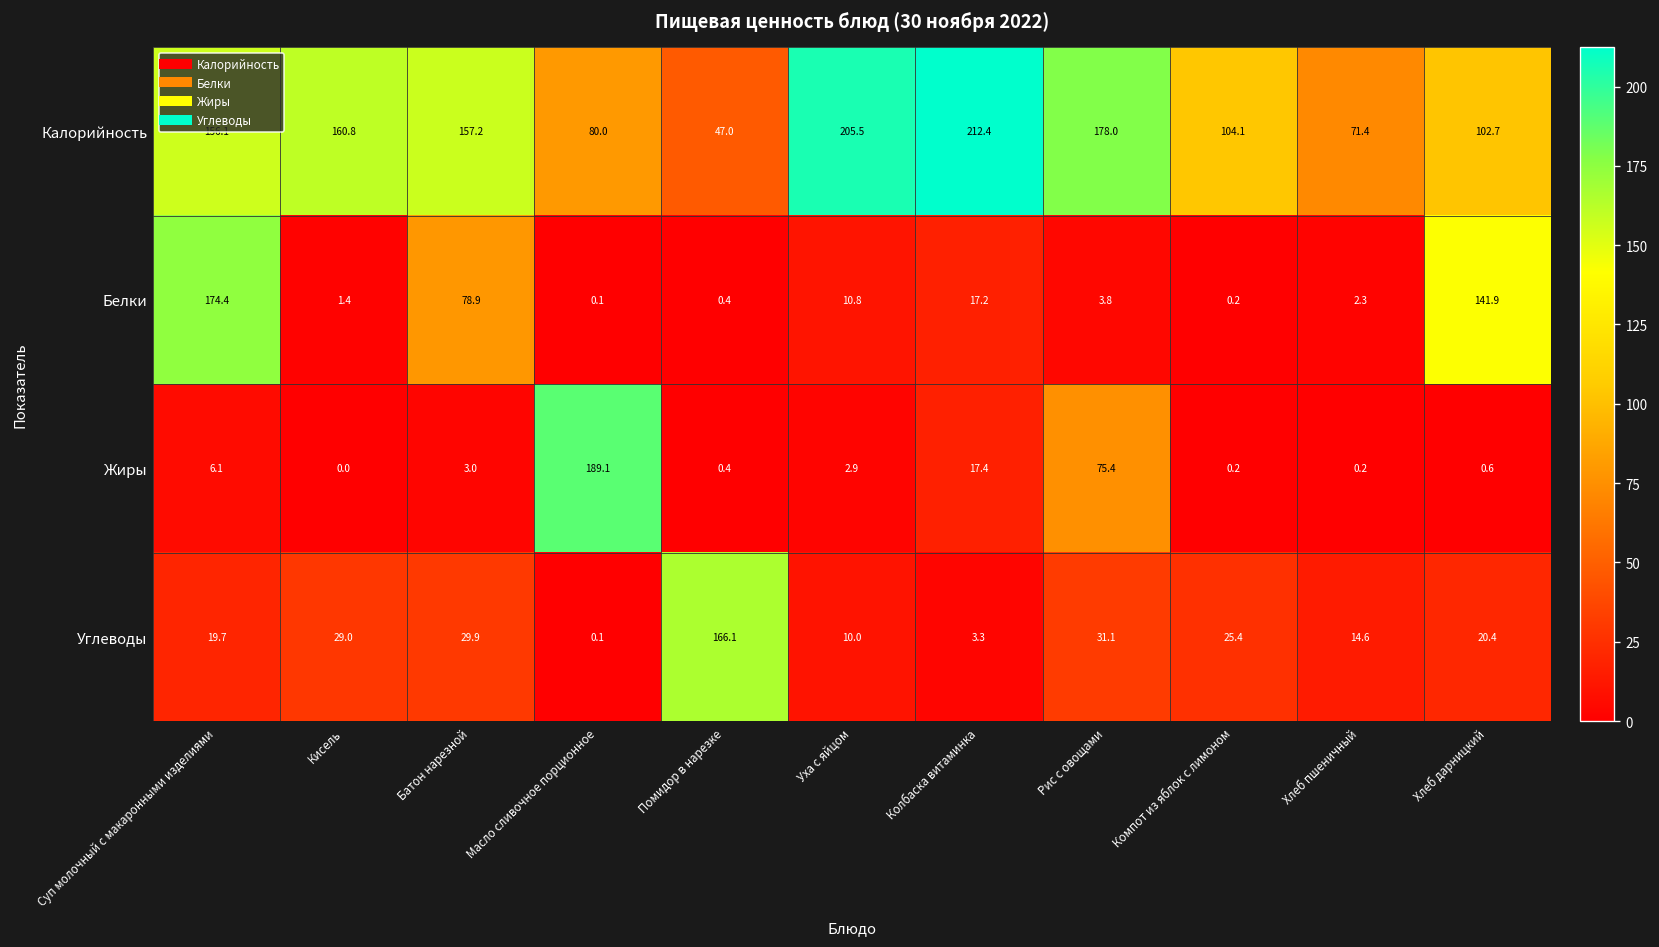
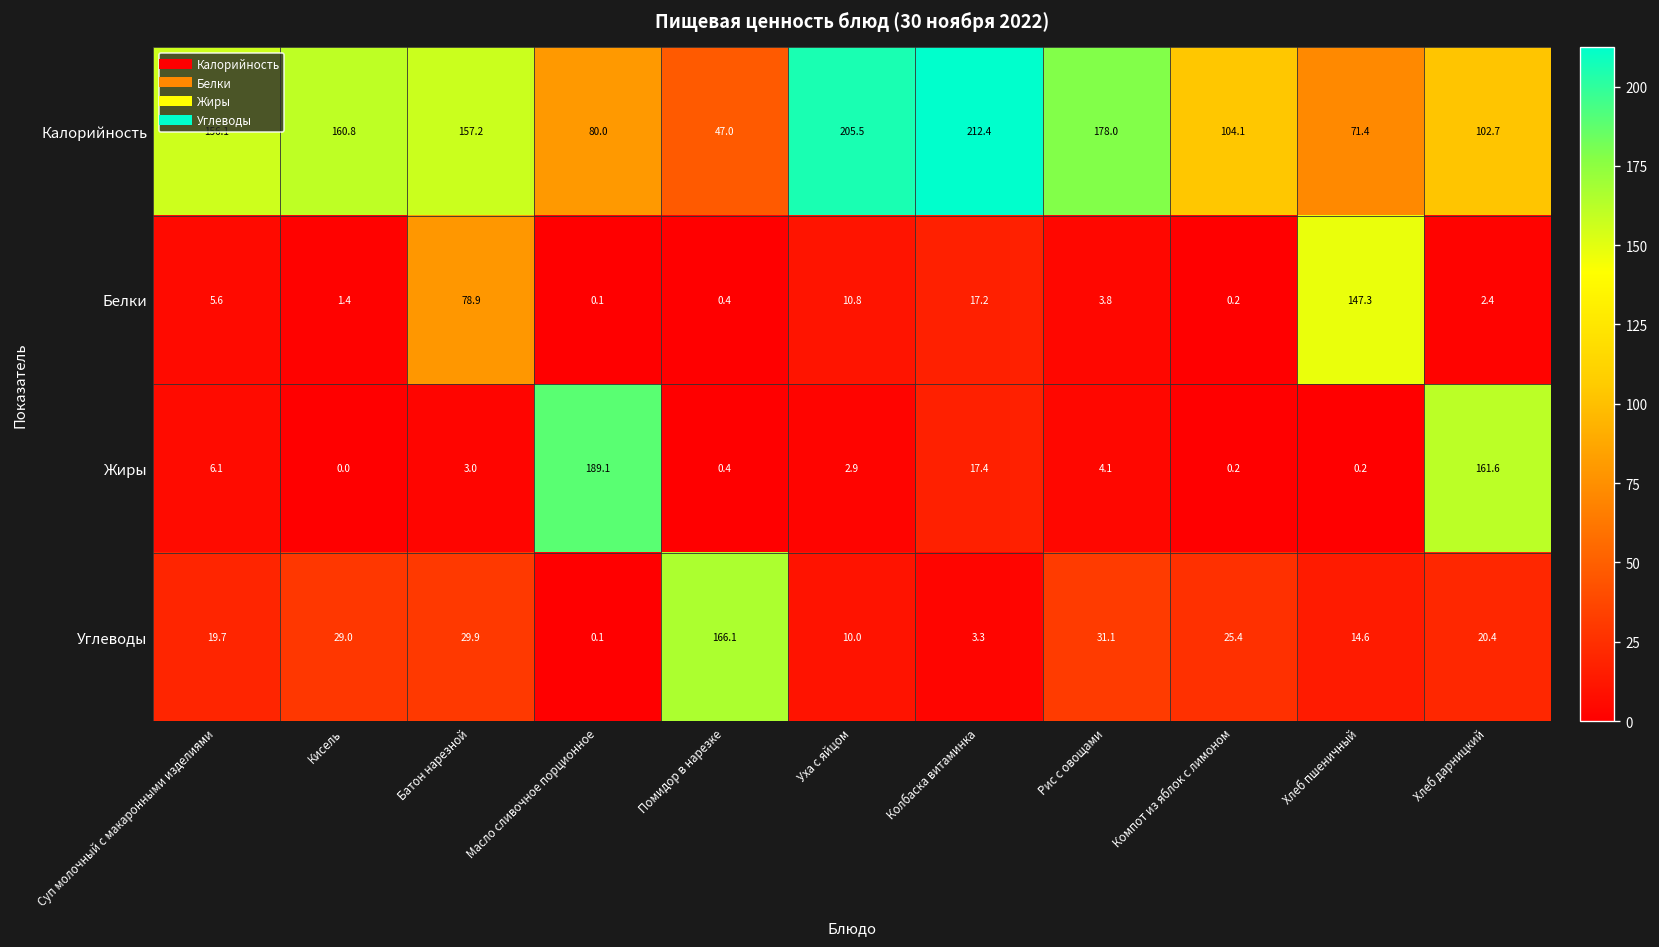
Белки, Суп молочный с макаронными изделиями: 174.4 -> 5.6
Белки, Хлеб пшеничный: 2.3 -> 147.3
Белки, Хлеб дарницкий: 141.9 -> 2.4
Жиры, Рис с овощами: 75.4 -> 4.1
Жиры, Хлеб дарницкий: 0.6 -> 161.6
